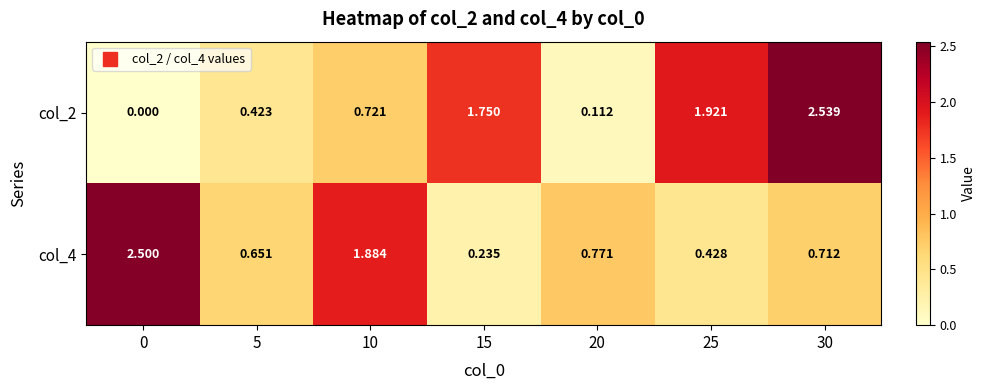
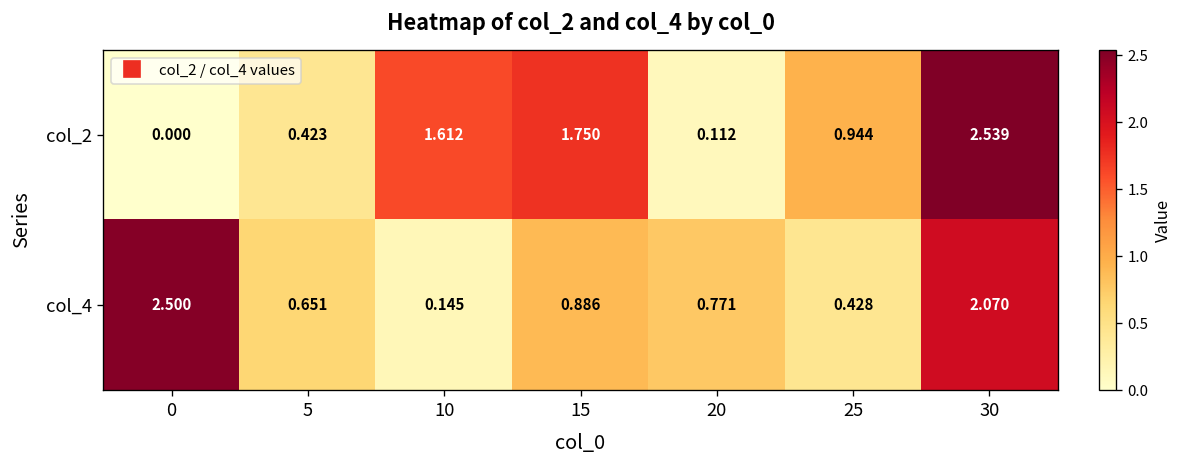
col_2, 10: 0.721 -> 1.612
col_2, 25: 1.921 -> 0.944
col_4, 10: 1.884 -> 0.145
col_4, 15: 0.235 -> 0.886
col_4, 30: 0.712 -> 2.070
